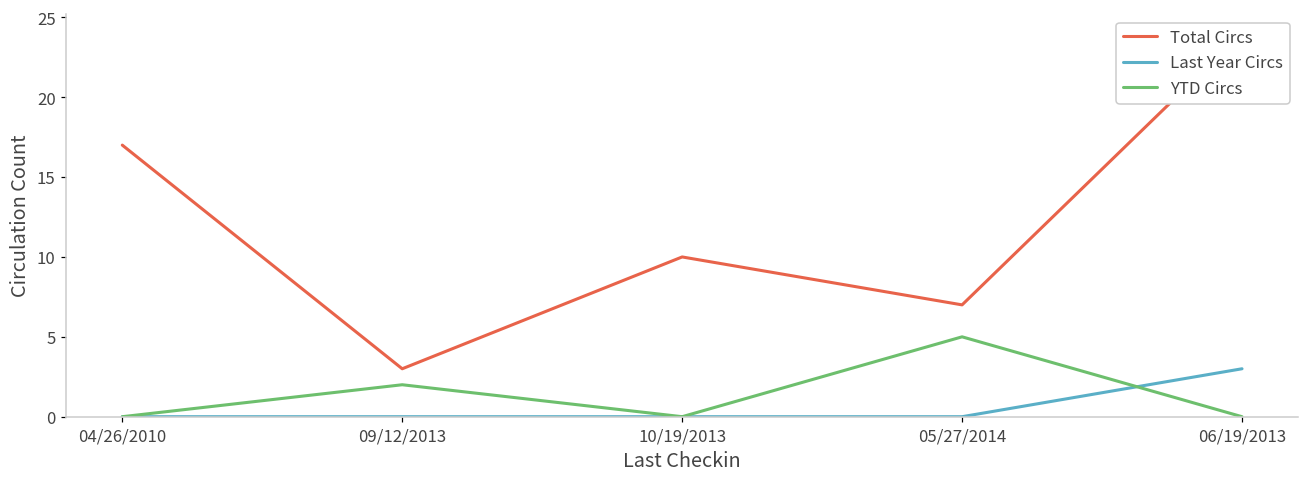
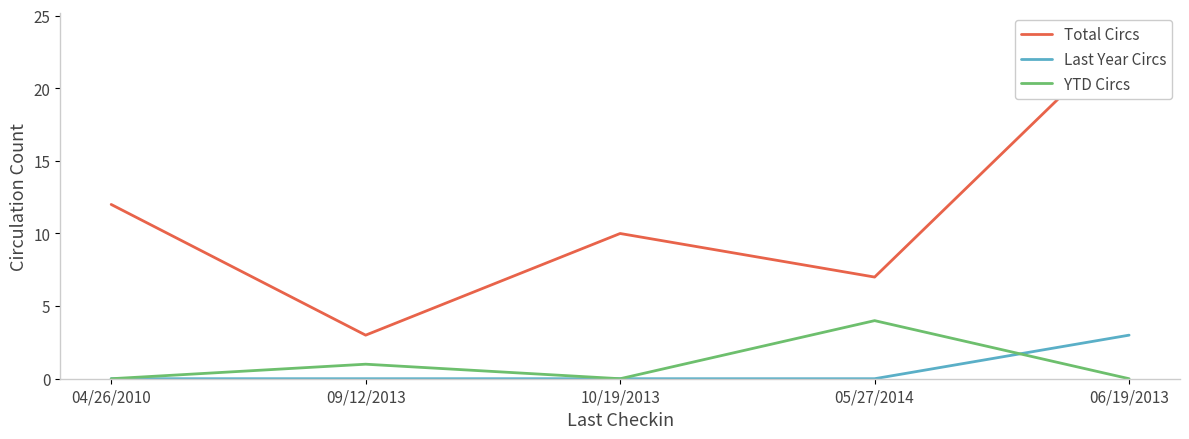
Total Circs, 04/26/2010: 17 -> 12
YTD Circs, 09/12/2013: 2 -> 1
YTD Circs, 05/27/2014: 5 -> 4
